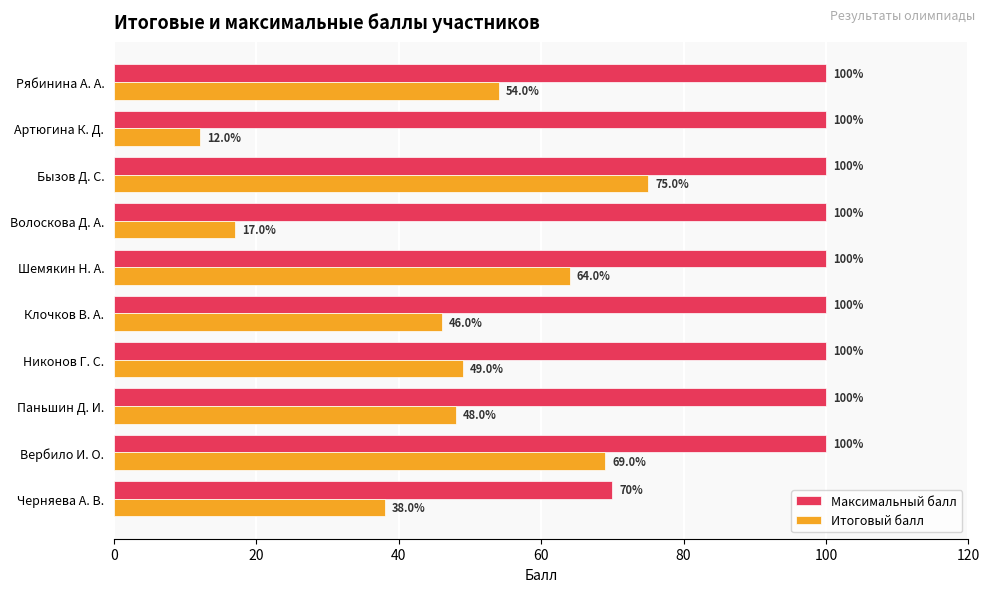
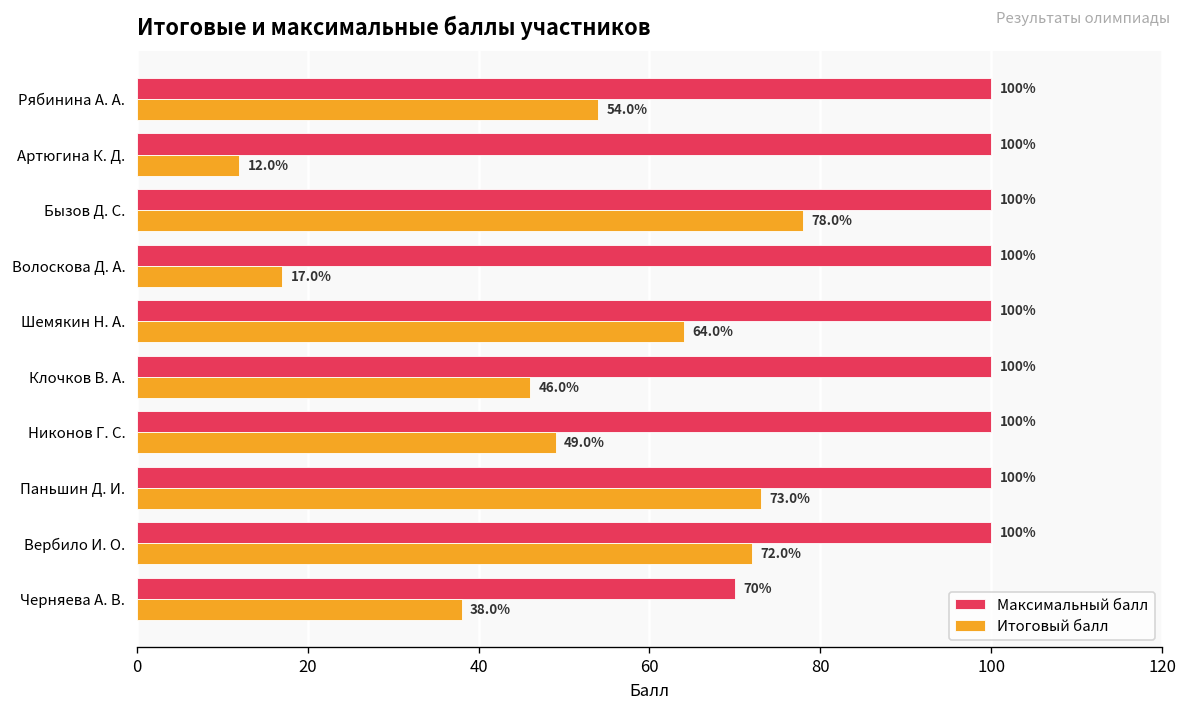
Итоговый балл, Бызов Д. С.: 75.0% -> 78.0%
Итоговый балл, Паньшин Д. И.: 48.0% -> 73.0%
Итоговый балл, Вербило И. О.: 69.0% -> 72.0%
